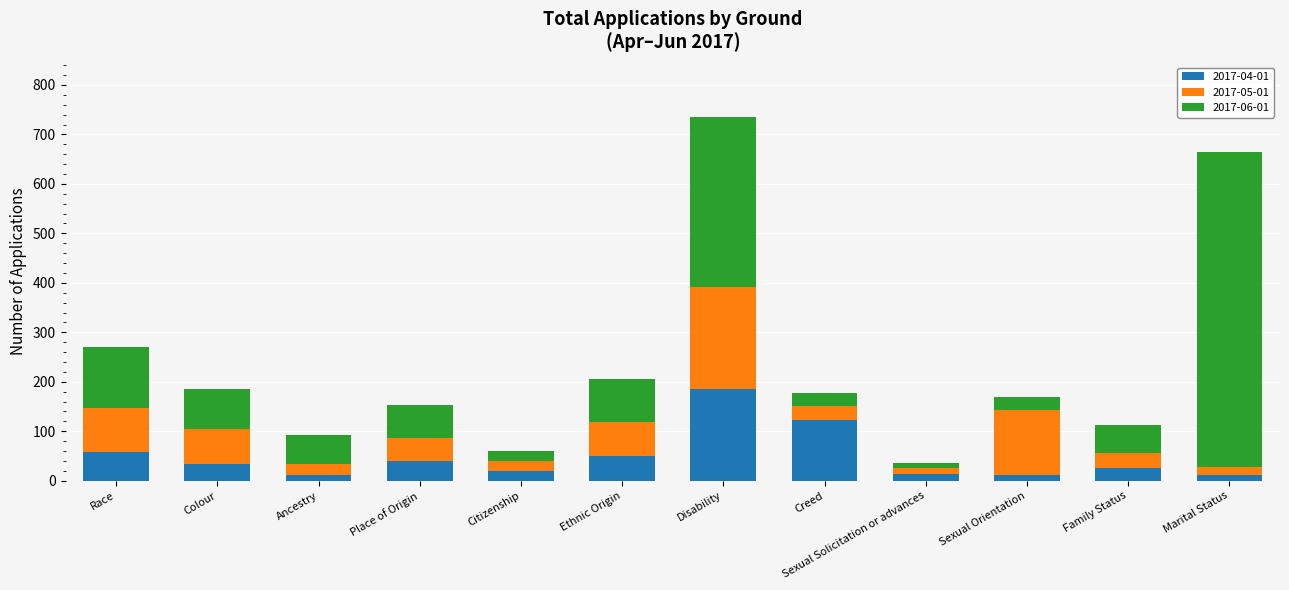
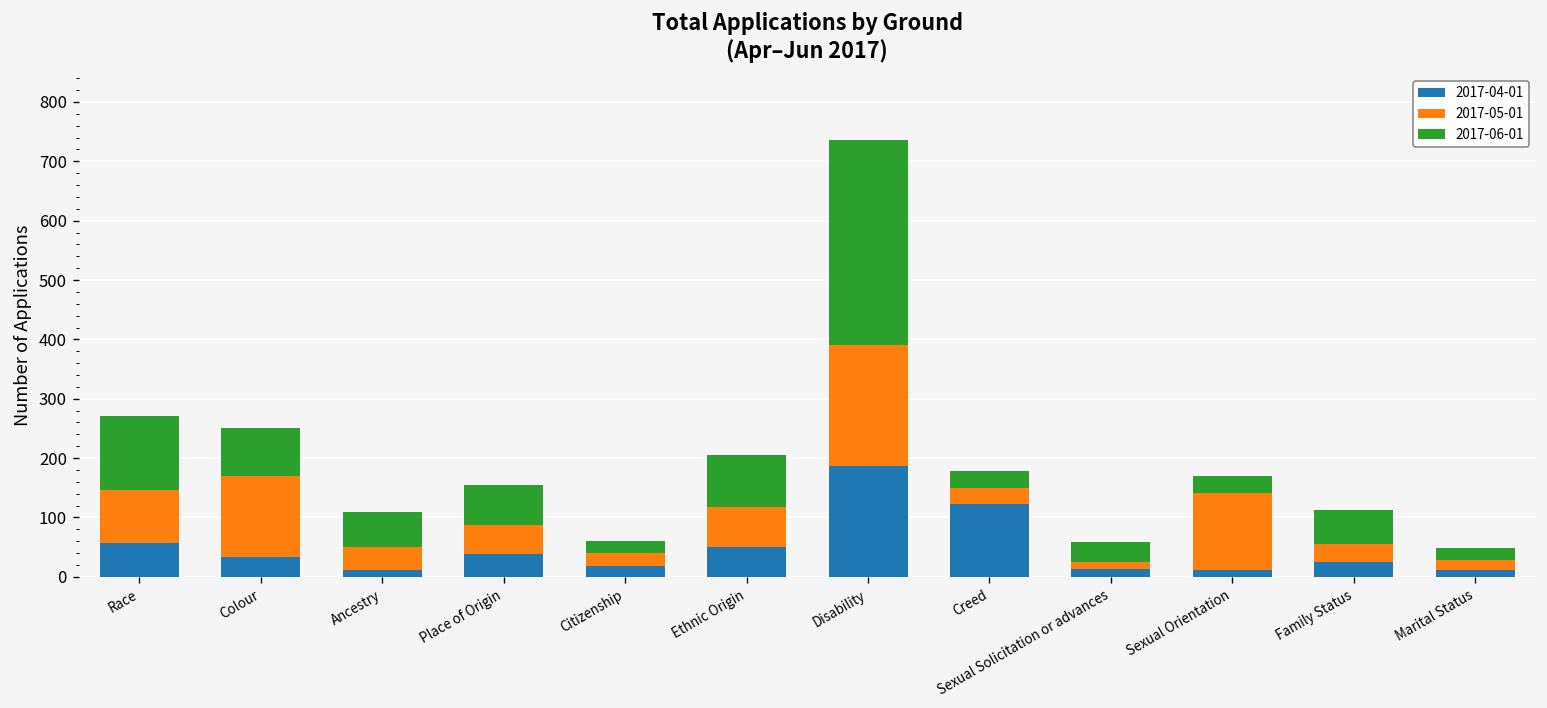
2017-05-01, Colour: 70 -> 140
2017-05-01, Ancestry: 20 -> 40
2017-06-01, Sexual Solicitation or advances: 10 -> 30
2017-06-01, Marital Status: 640 -> 20
